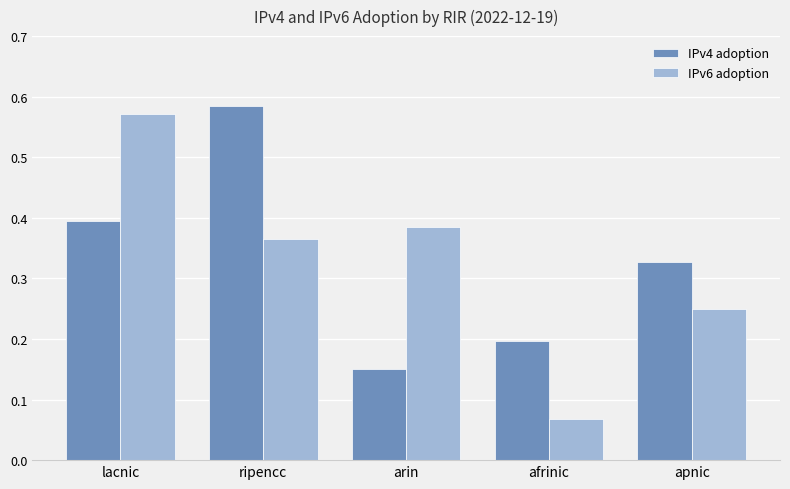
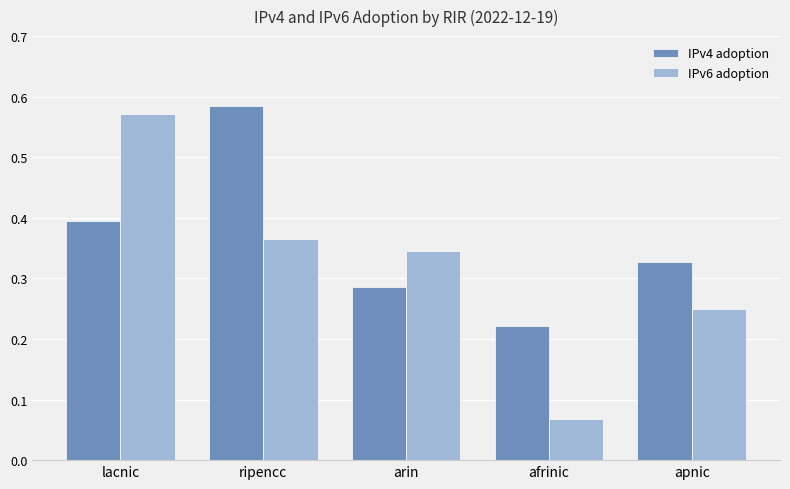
IPv4 adoption, arin: 0.15 -> 0.29
IPv6 adoption, arin: 0.39 -> 0.35
IPv4 adoption, afrinic: 0.20 -> 0.22
